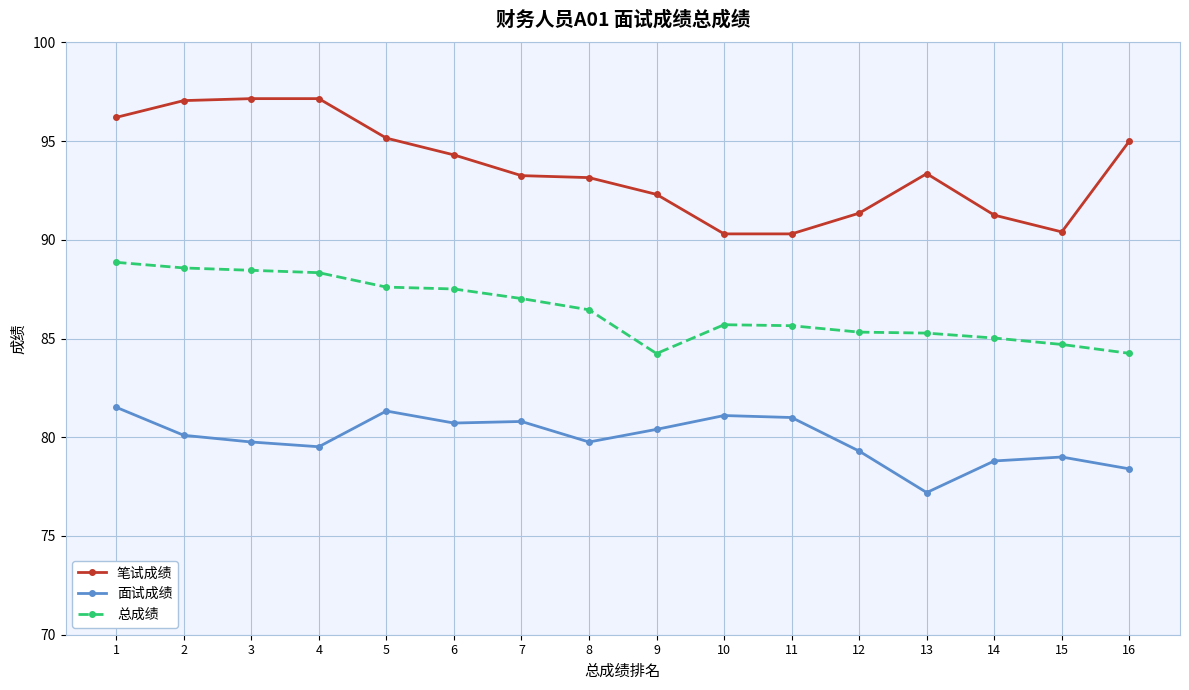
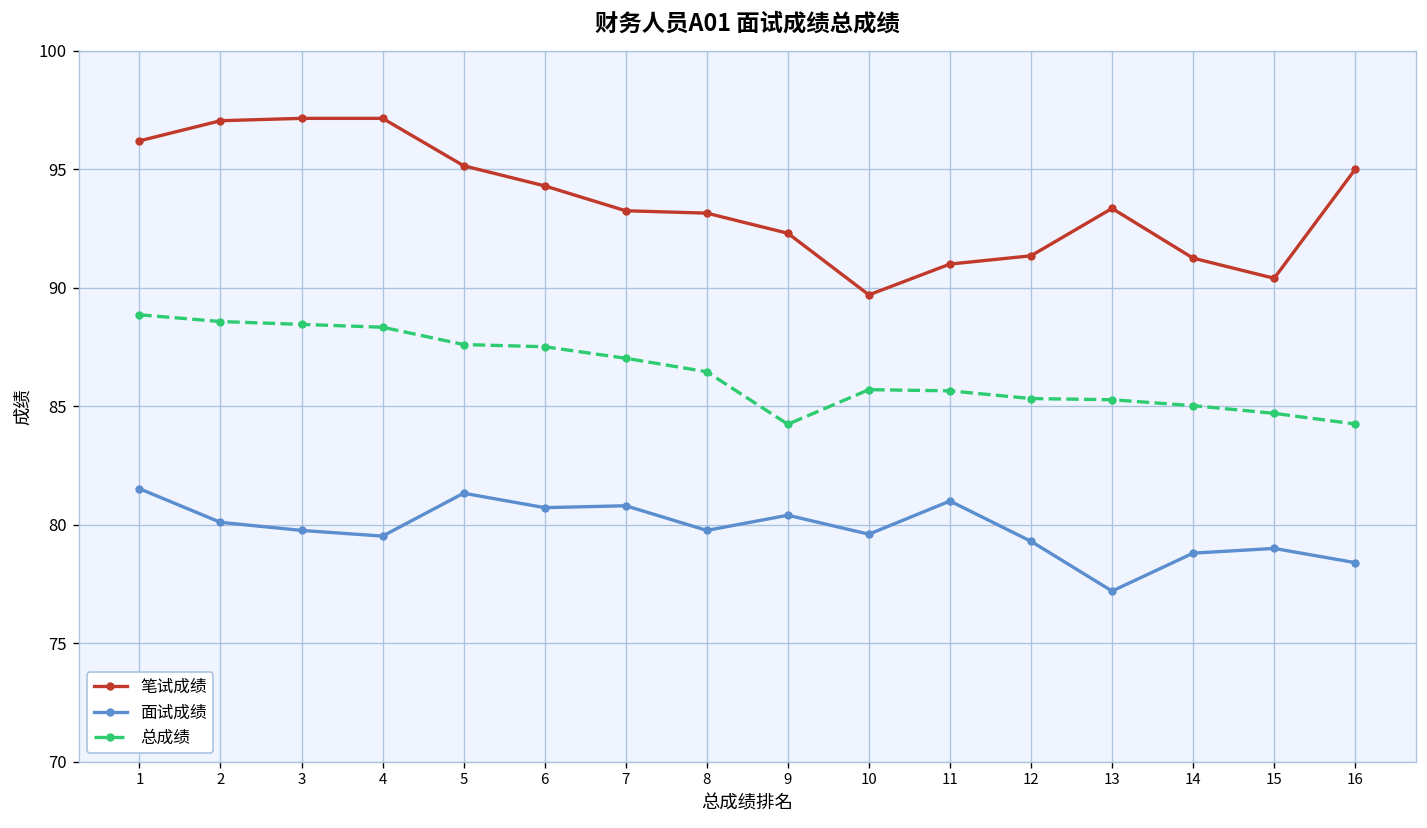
笔试成绩, 10: 90.3 -> 89.7
面试成绩, 10: 81.1 -> 79.6
笔试成绩, 11: 90.3 -> 91.0
